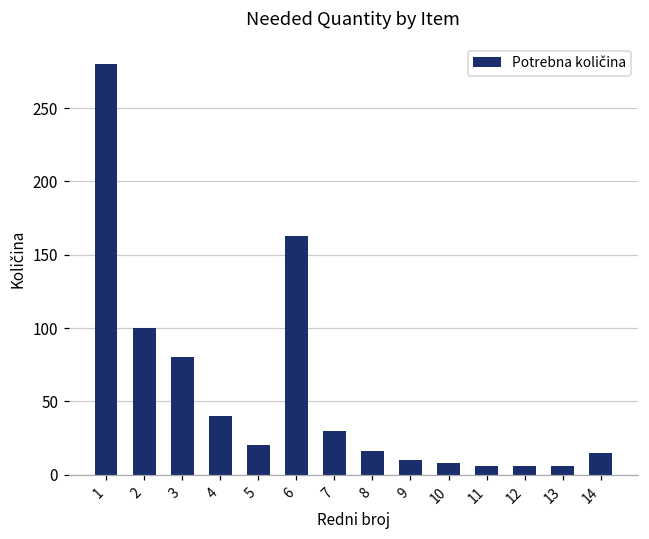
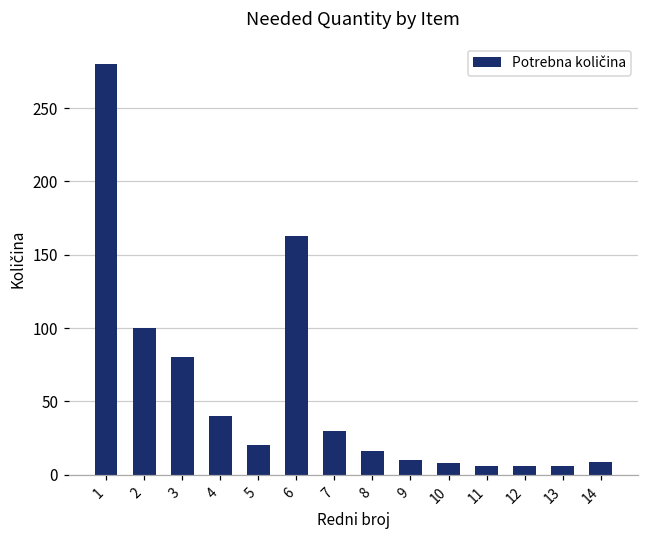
14: 15 -> 9
